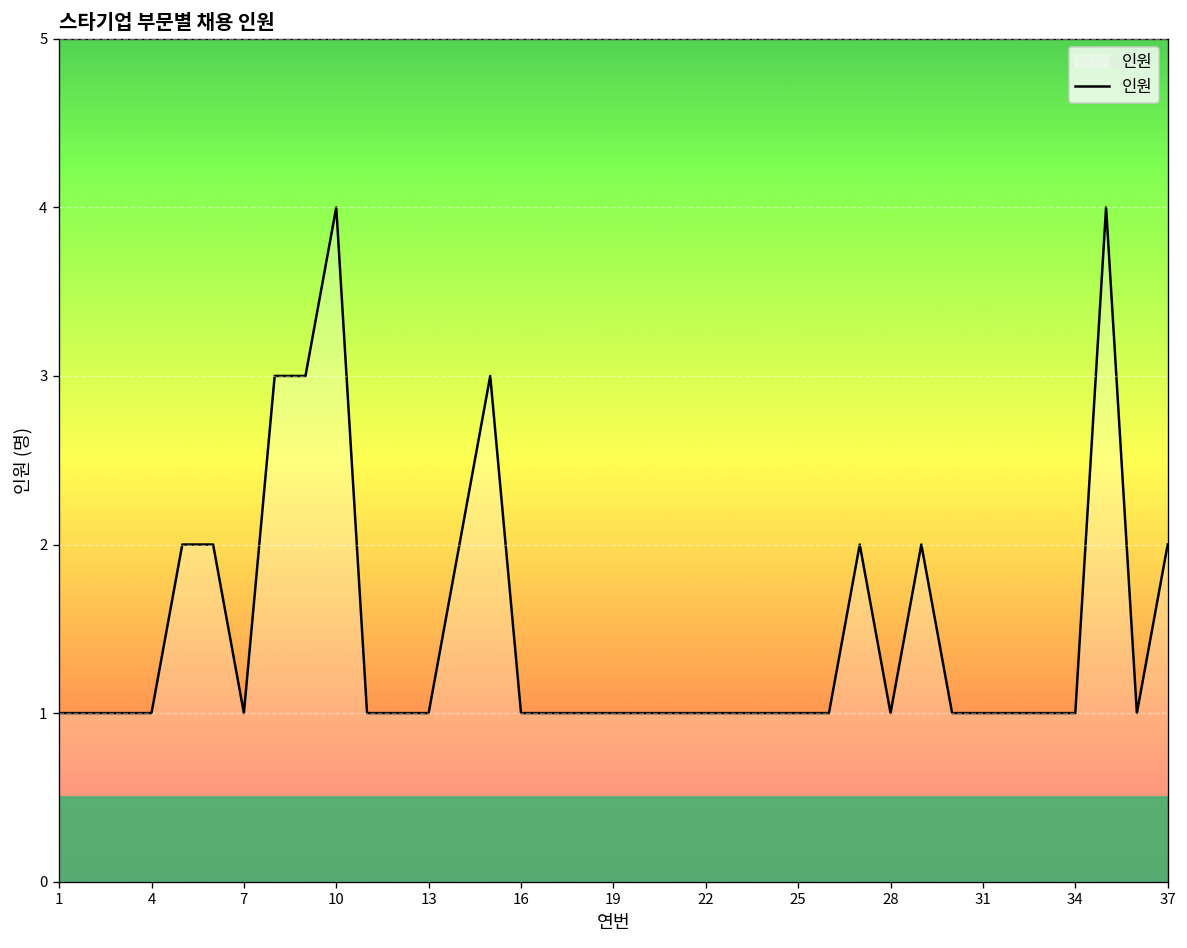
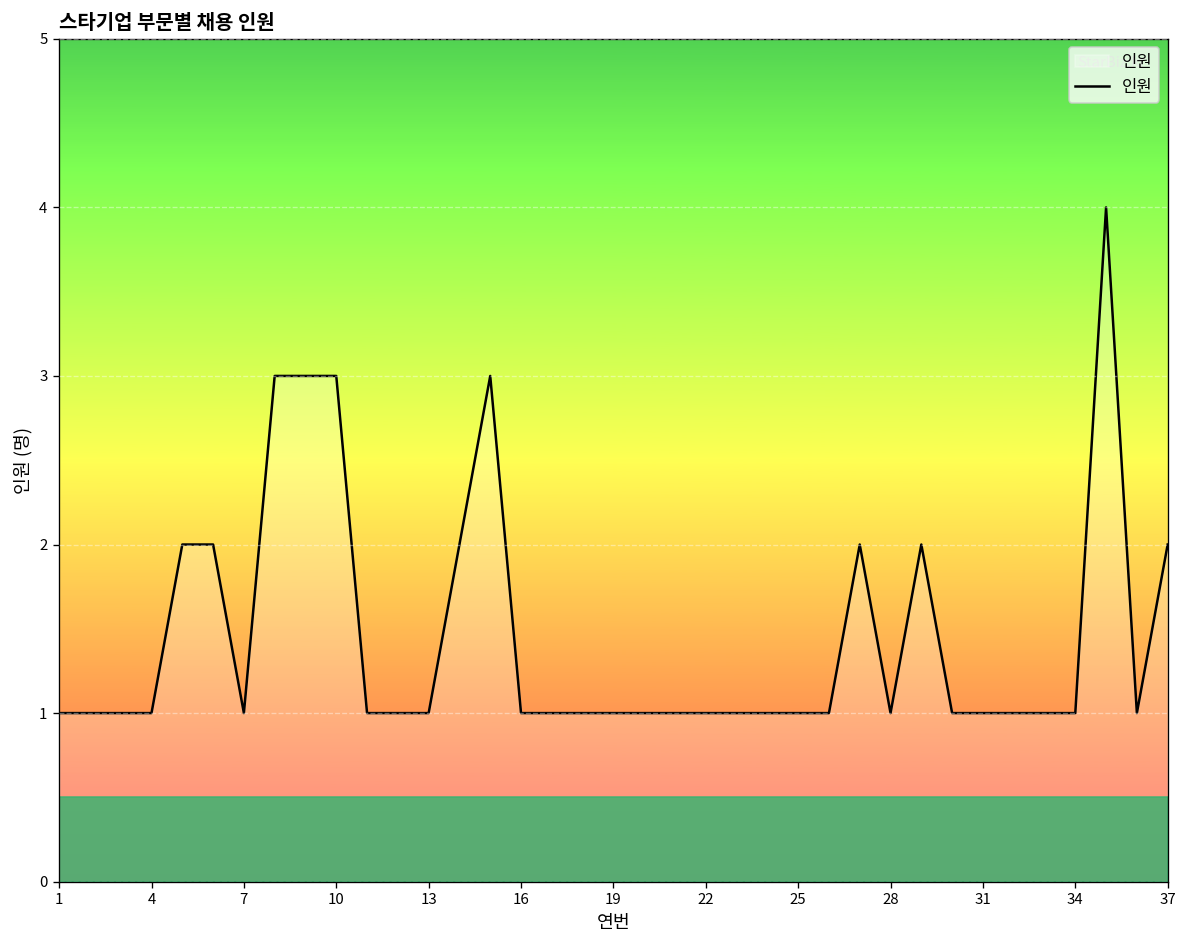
10: 4 -> 3
